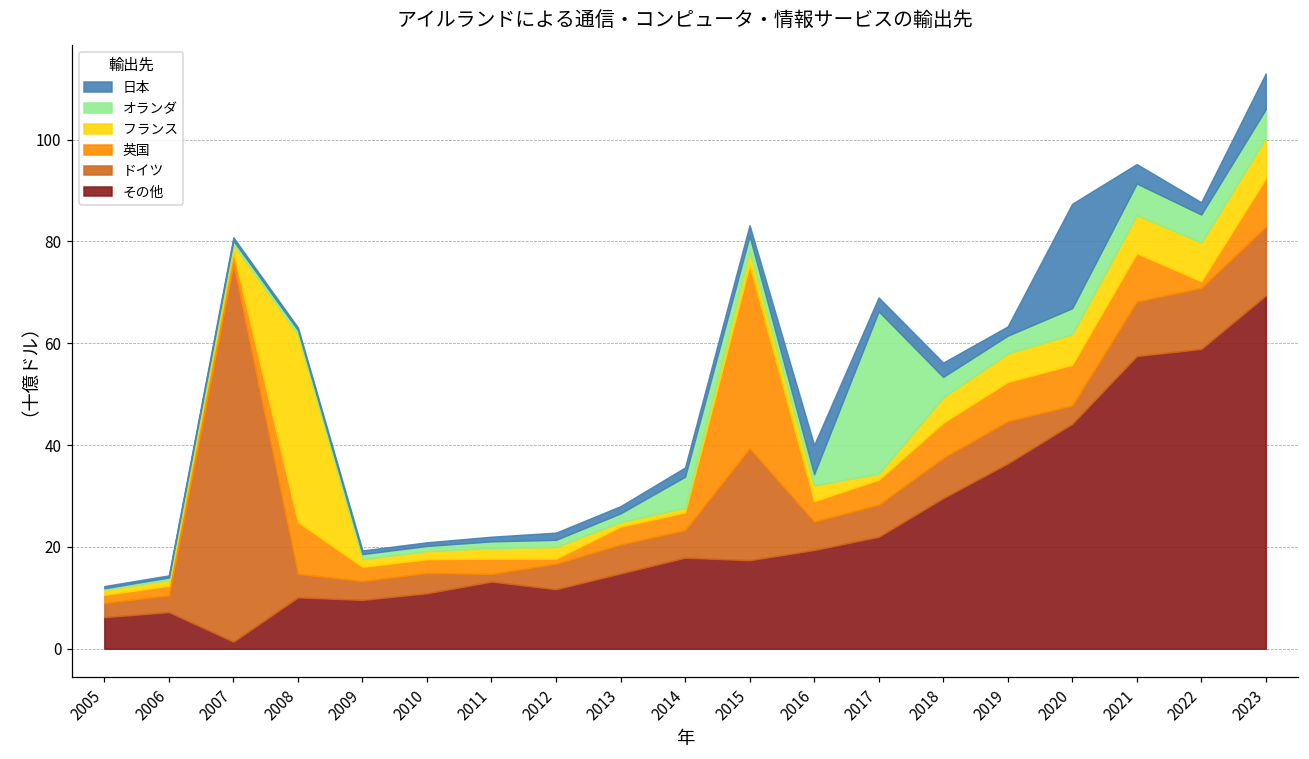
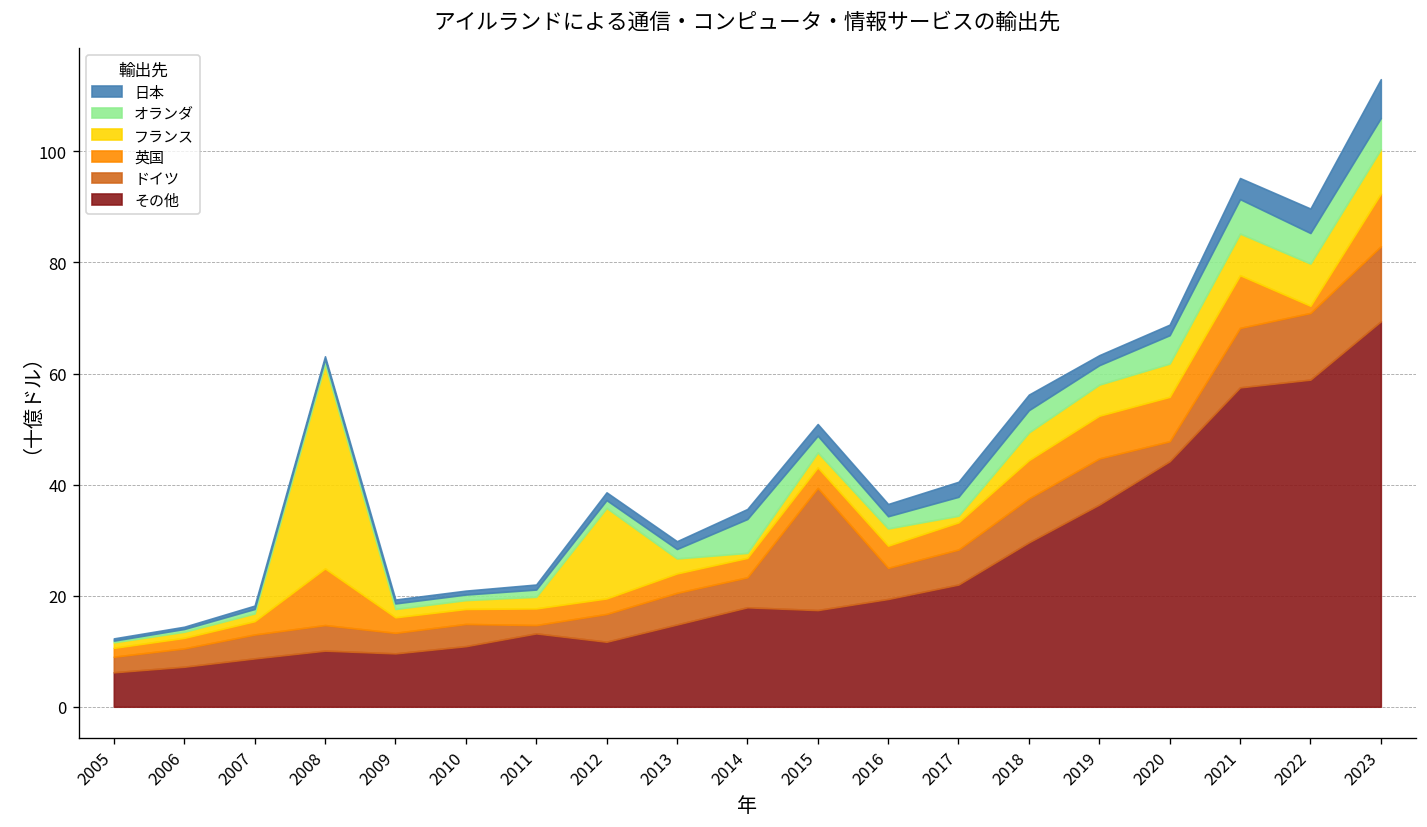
その他, 2007: 1 -> 9
ドイツ, 2007: 74 -> 4
英国, 2012: 1 -> 3
フランス, 2012: 2 -> 16
フランス, 2013: 1 -> 3
英国, 2015: 36 -> 4
日本, 2016: 6 -> 2
オランダ, 2017: 32 -> 3
日本, 2020: 21 -> 2
日本, 2022: 2 -> 4
